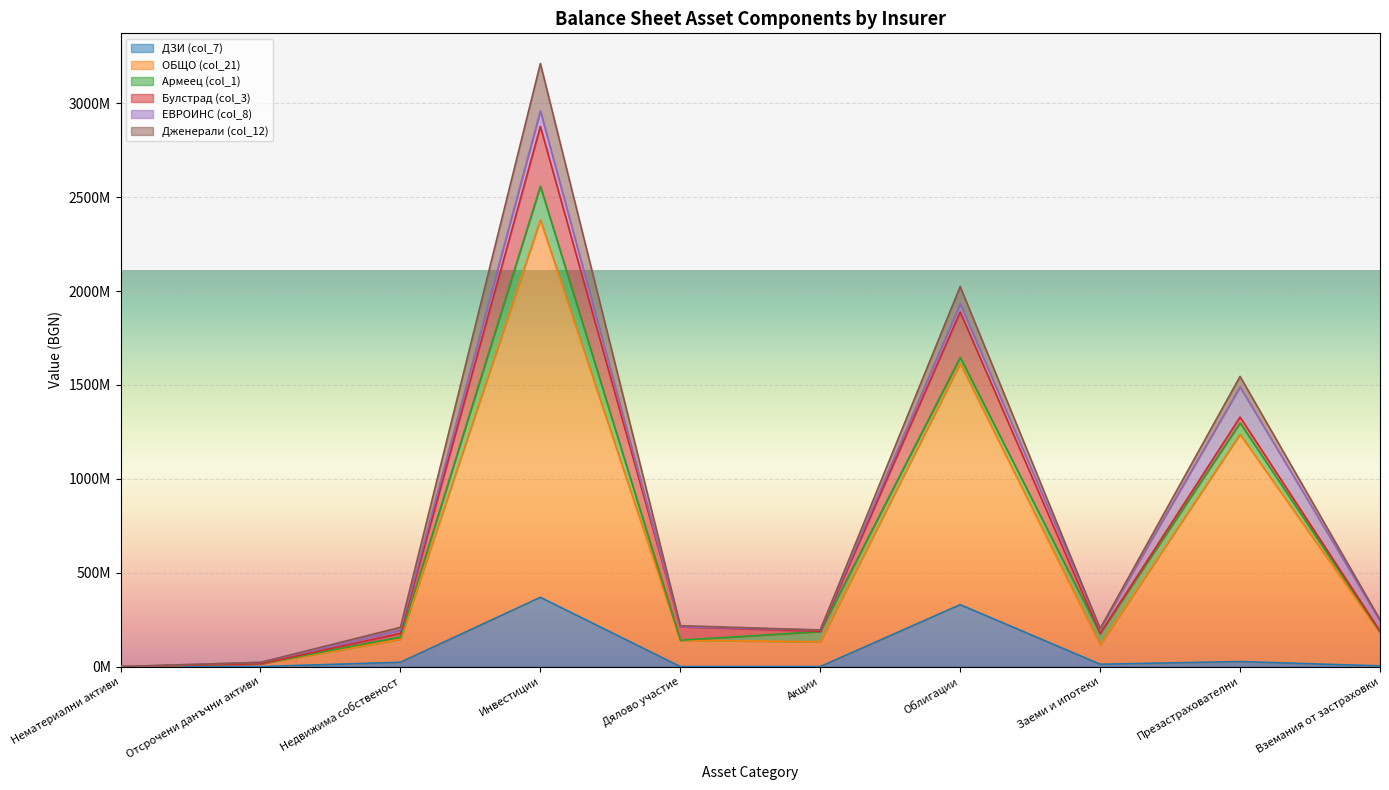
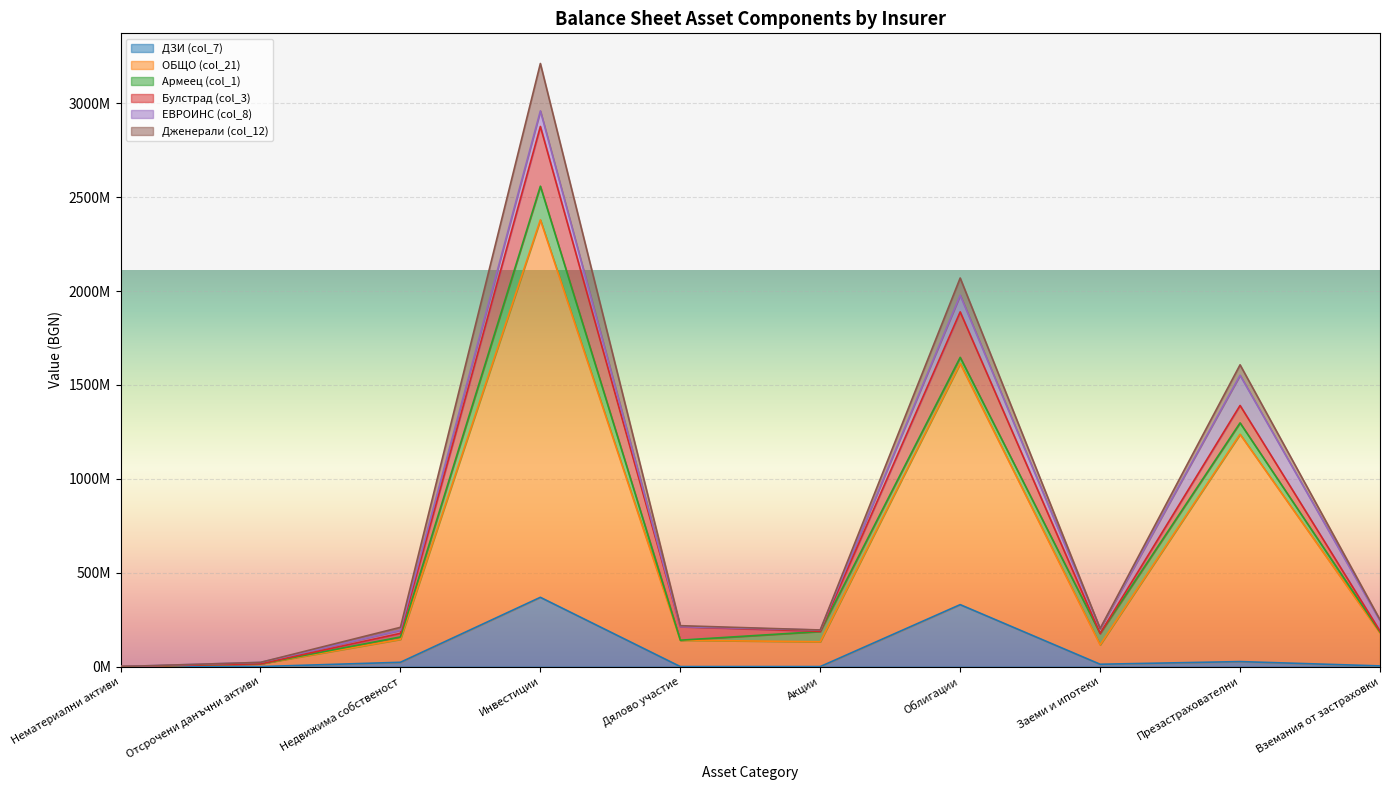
ЕВРОИНС (col_8), Облигации: 40000000 -> 90000000
Булстрад (col_3), Презастрахователни: 30000000 -> 90000000
